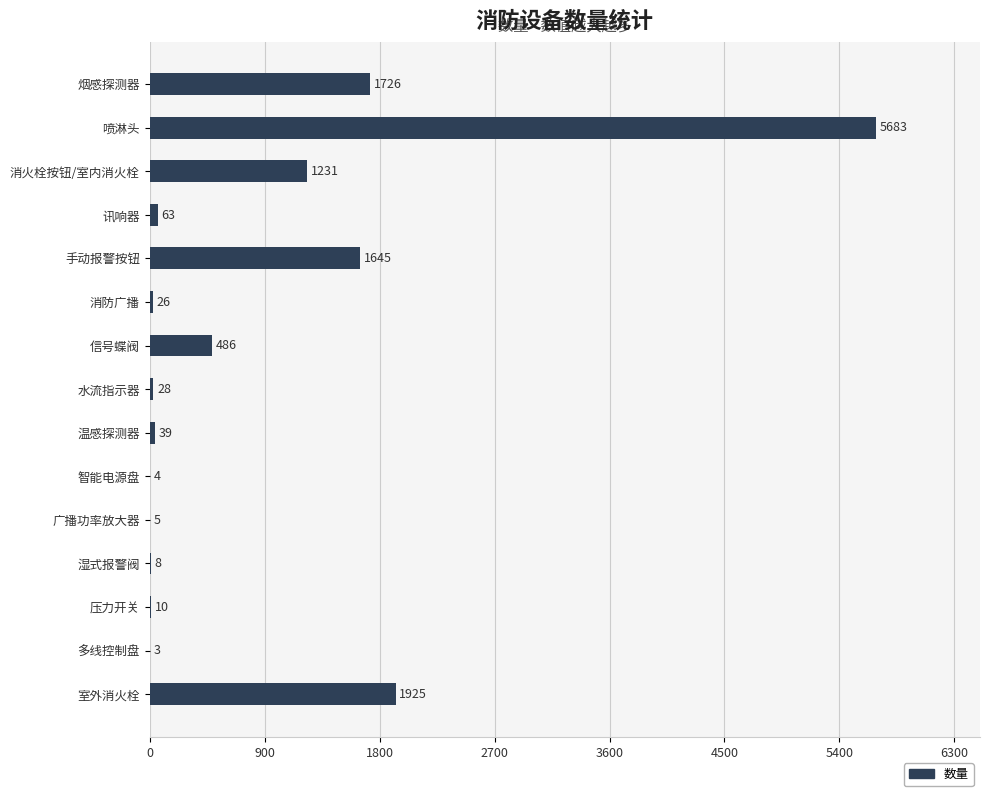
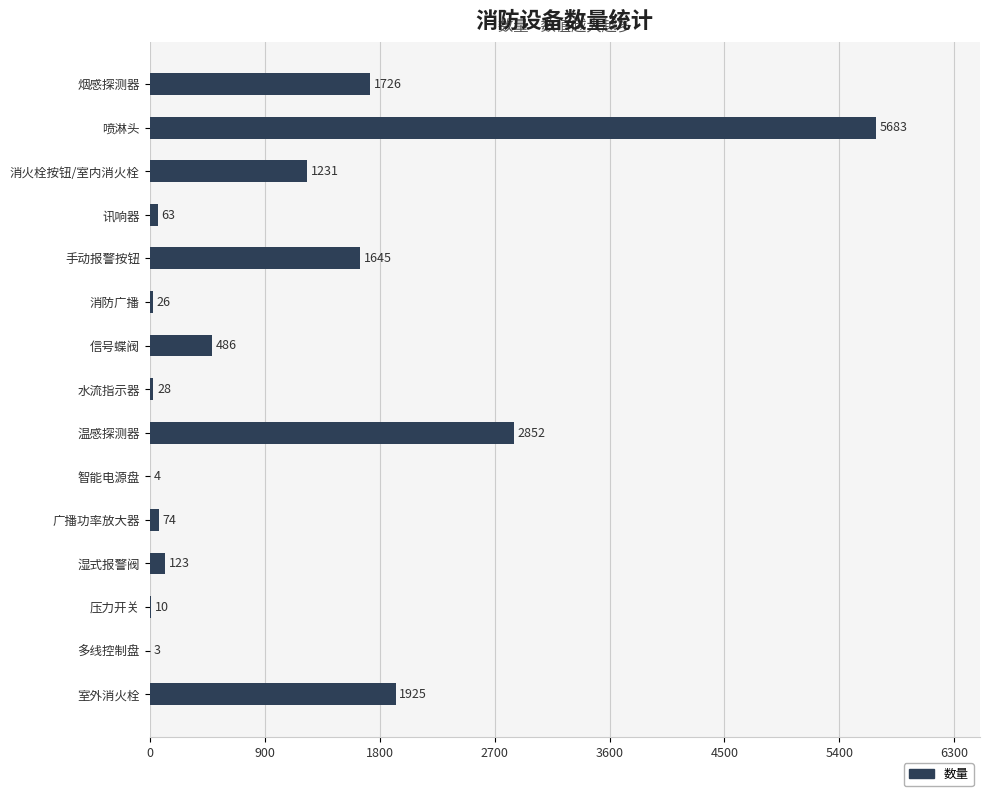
温感探测器: 39 -> 2852
广播功率放大器: 5 -> 74
湿式报警阀: 8 -> 123
